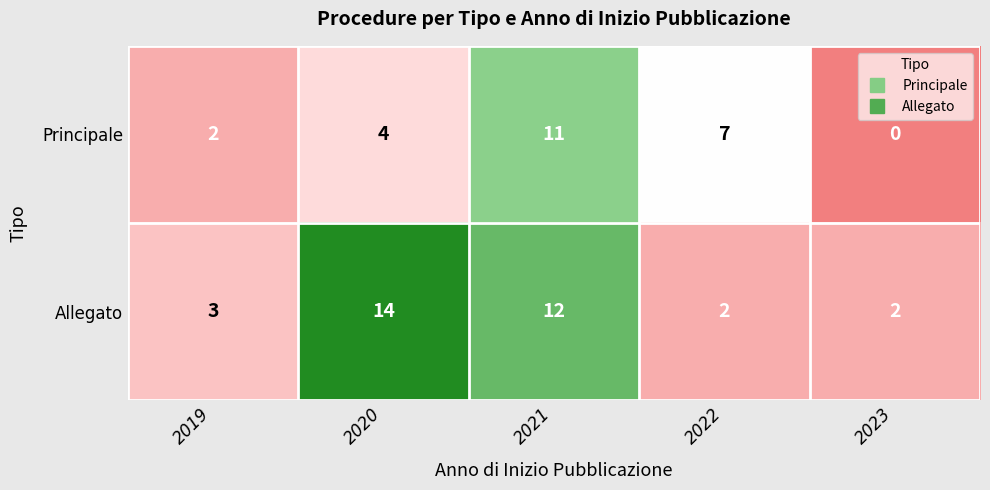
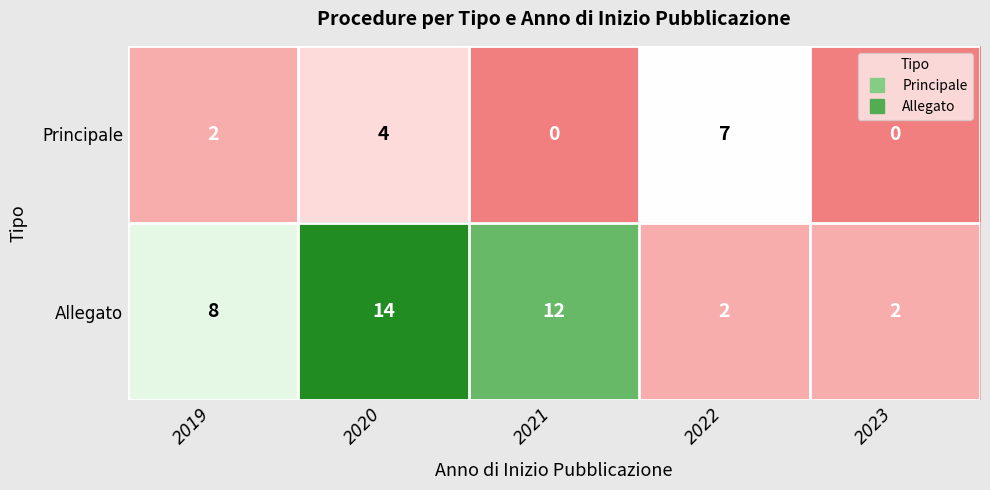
Principale, 2021: 11 -> 0
Allegato, 2019: 3 -> 8
